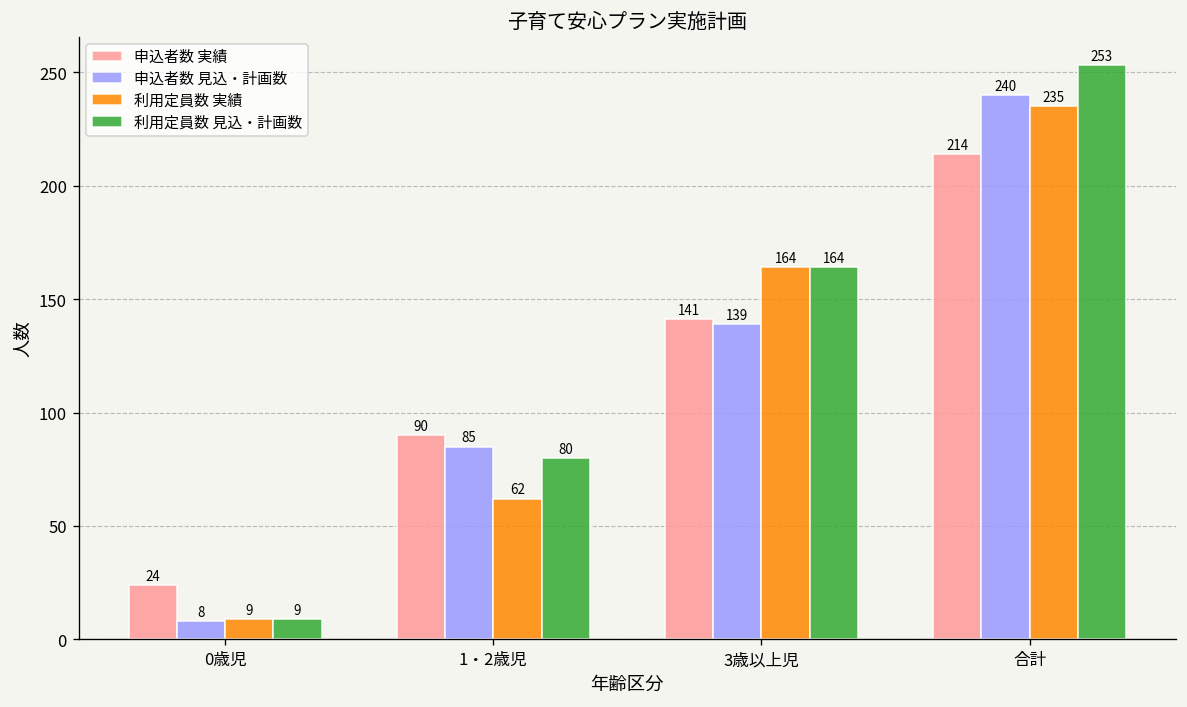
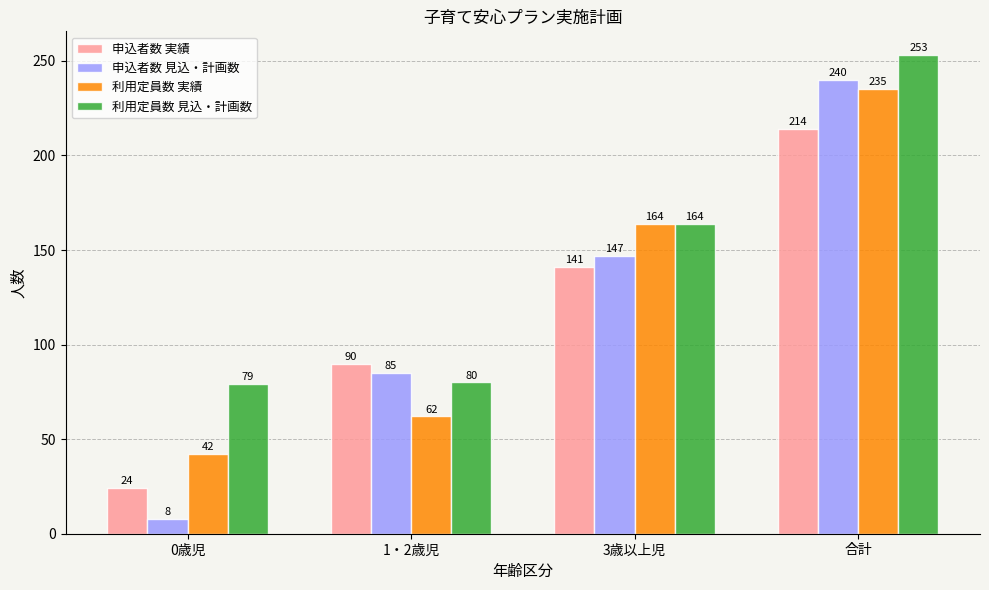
利用定員数 実績, 0歳児: 9 -> 42
利用定員数 見込・計画数, 0歳児: 9 -> 79
申込者数 見込・計画数, 3歳以上児: 139 -> 147
